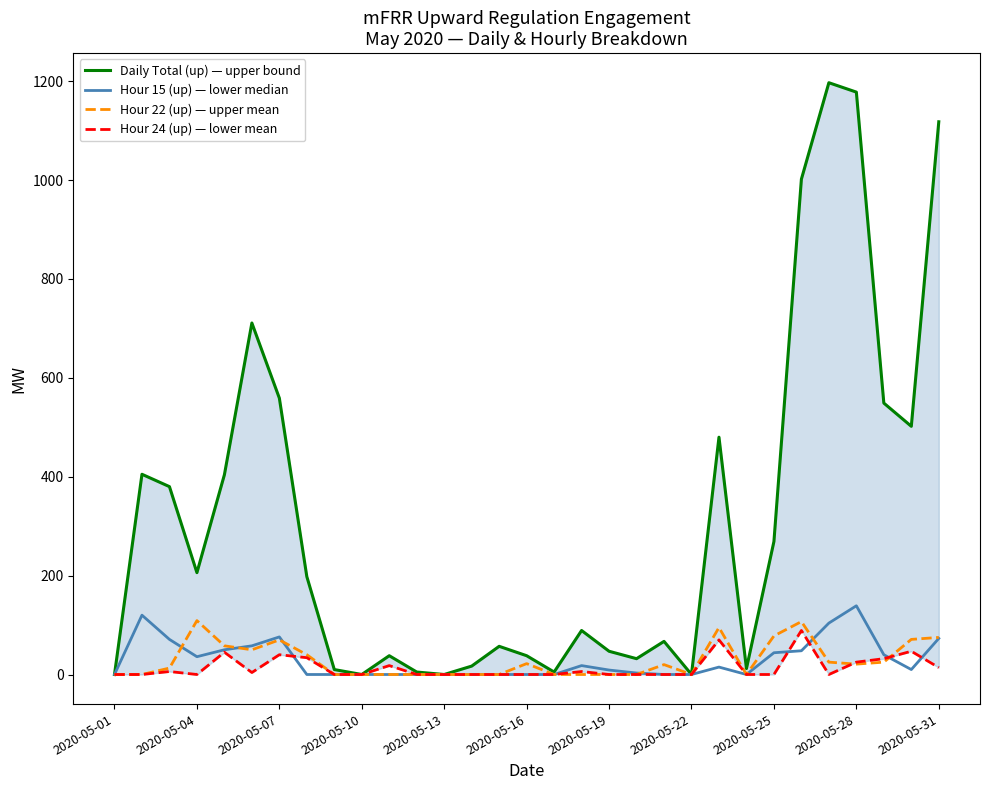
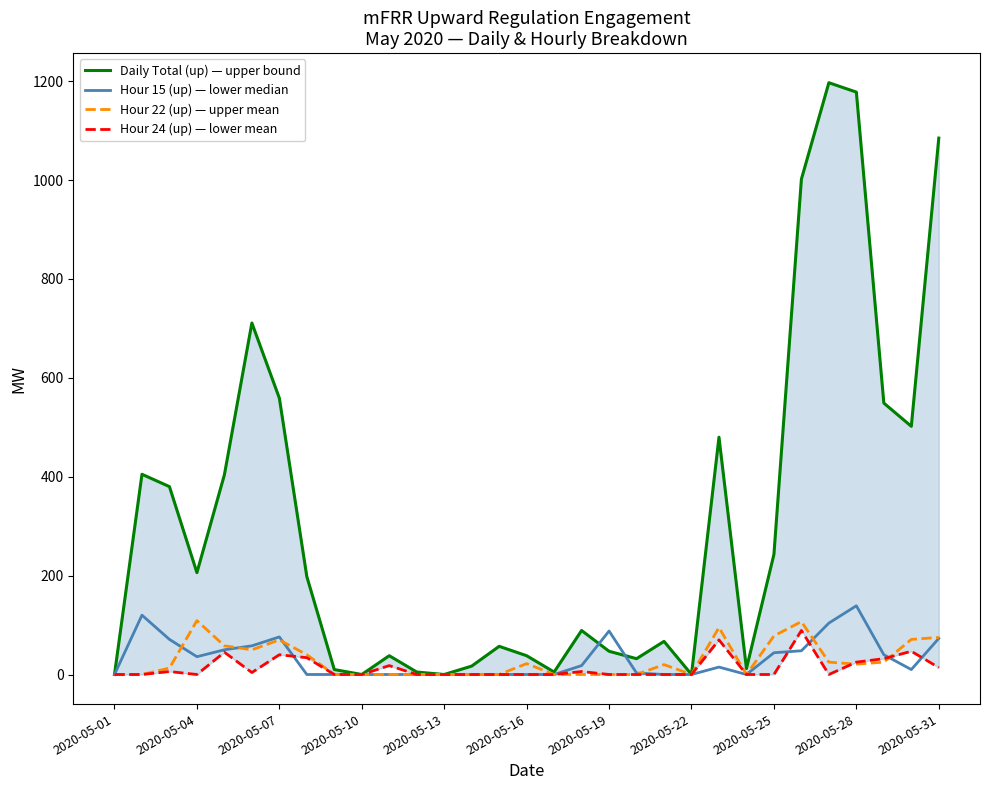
Hour 15 (up) — lower median, 2020-05-19: 10 -> 90
Daily Total (up) — upper bound, 2020-05-25: 270 -> 240
Daily Total (up) — upper bound, 2020-05-31: 1120 -> 1090
